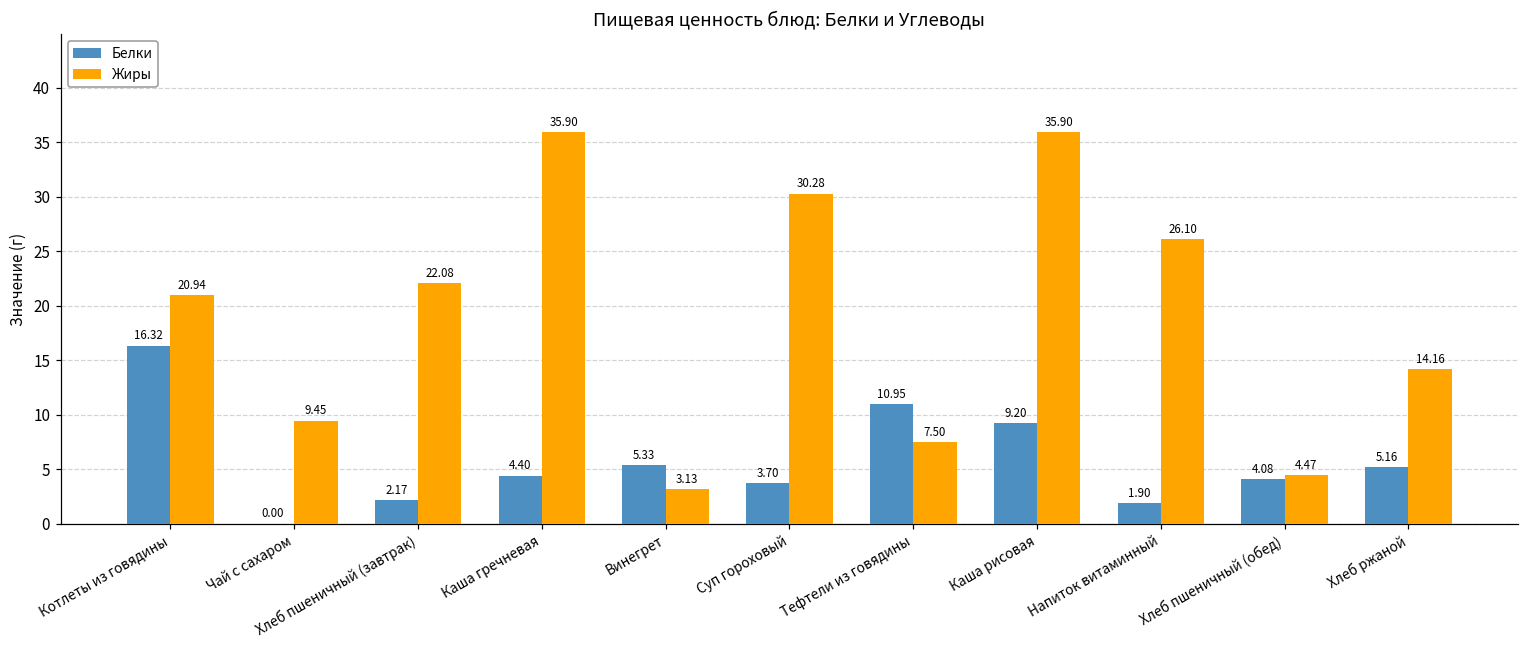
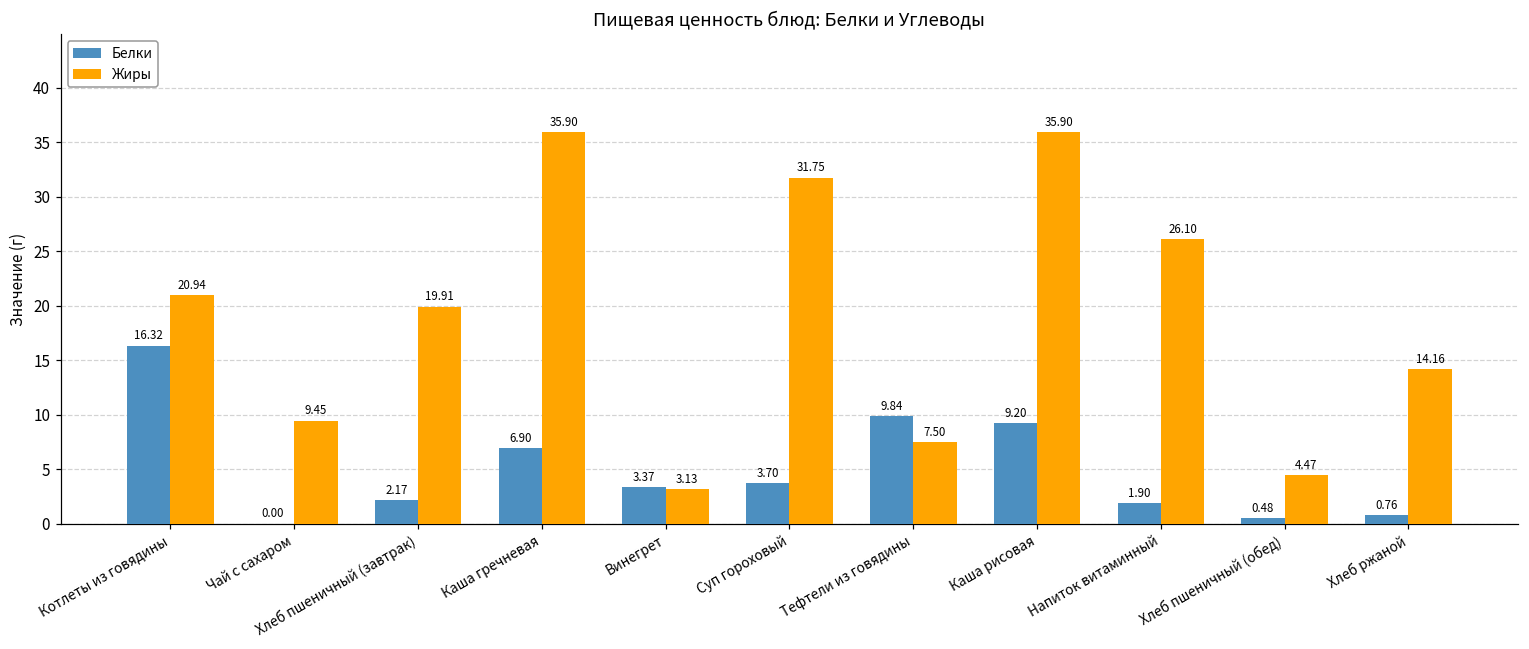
Жиры, Хлеб пшеничный (завтрак): 22.08 -> 19.91
Белки, Каша гречневая: 4.40 -> 6.90
Белки, Винегрет: 5.33 -> 3.37
Жиры, Суп гороховый: 30.28 -> 31.75
Белки, Тефтели из говядины: 10.95 -> 9.84
Белки, Хлеб пшеничный (обед): 4.08 -> 0.48
Белки, Хлеб ржаной: 5.16 -> 0.76
